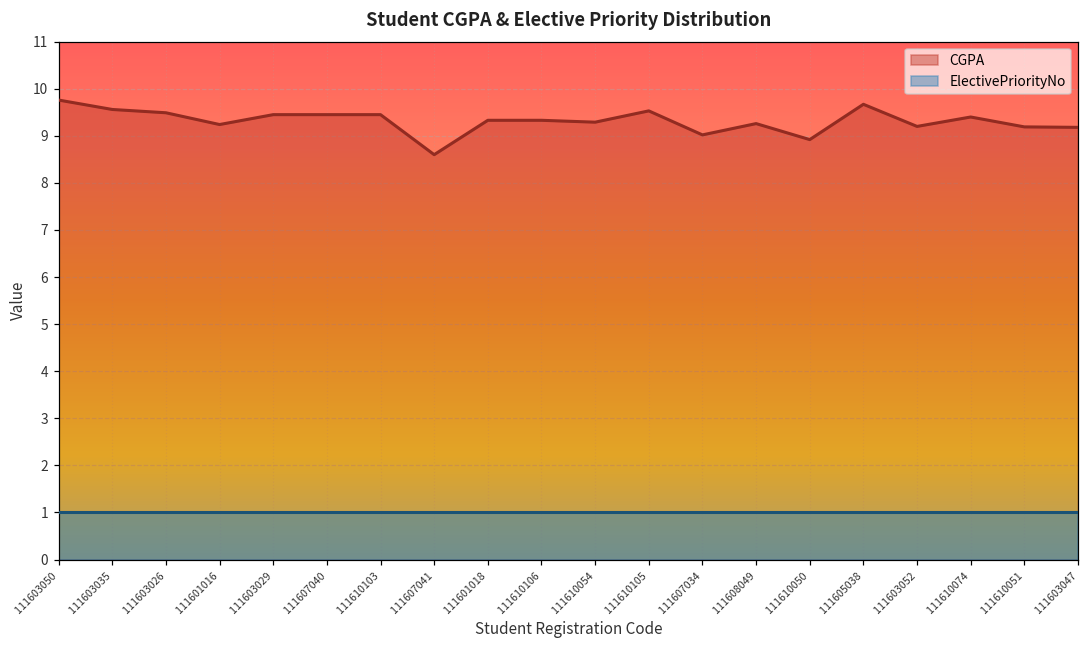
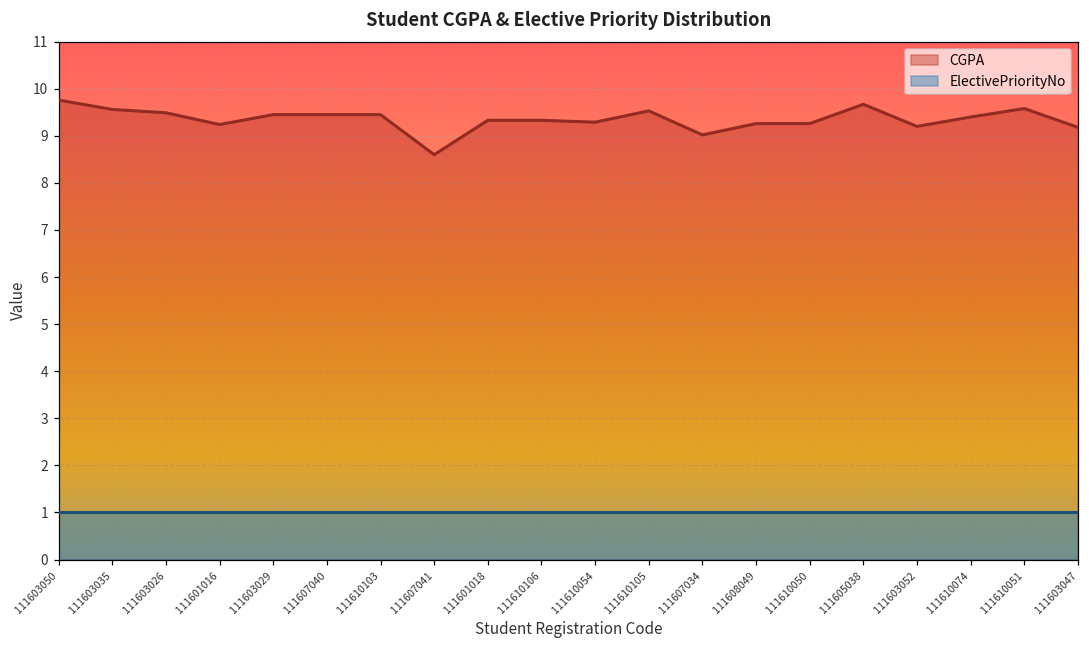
CGPA, 111610050: 8.9 -> 9.3
CGPA, 111610051: 9.2 -> 9.6
